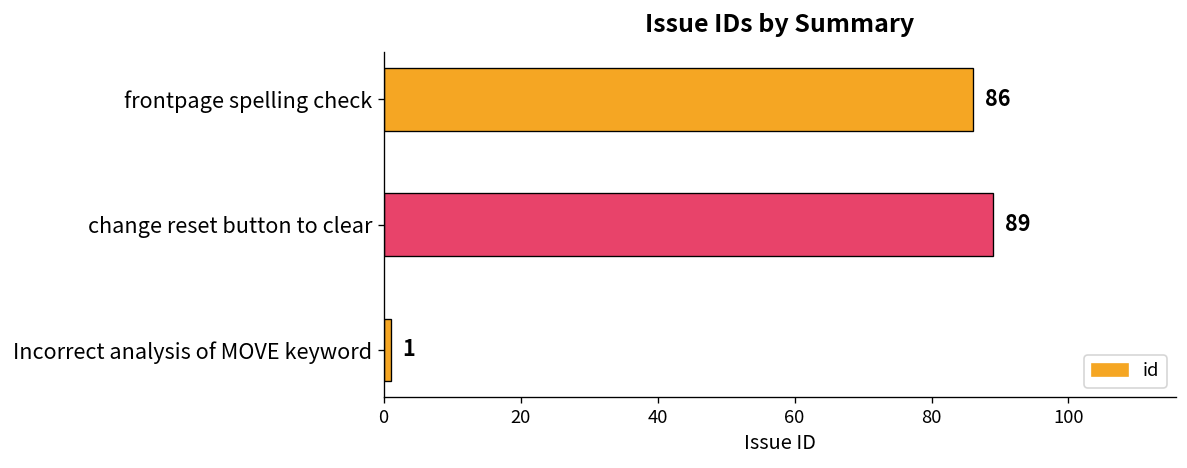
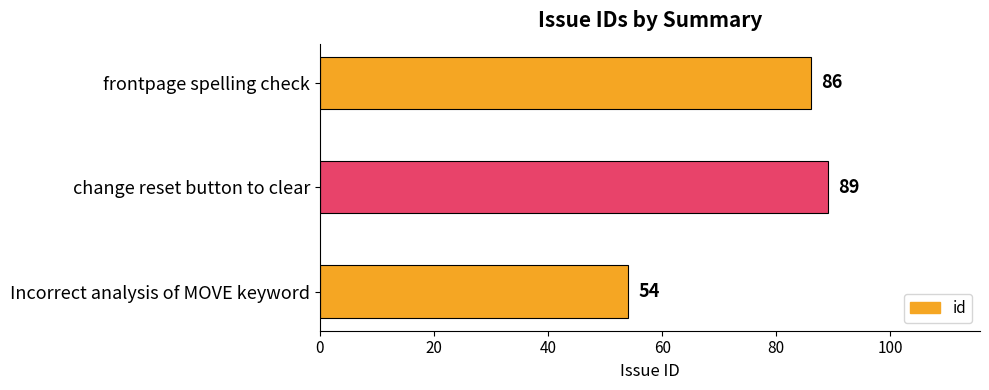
Incorrect analysis of MOVE keyword: 1 -> 54
